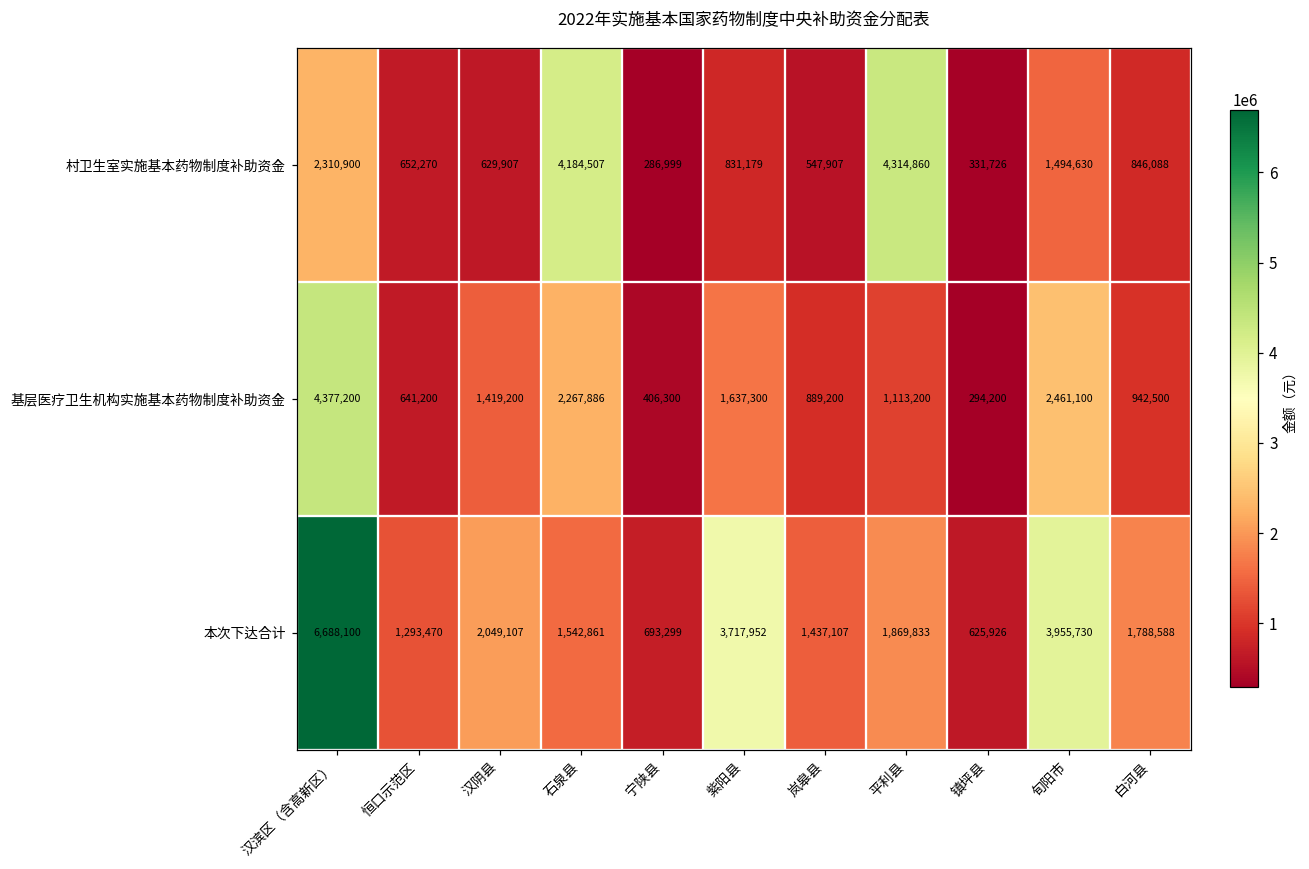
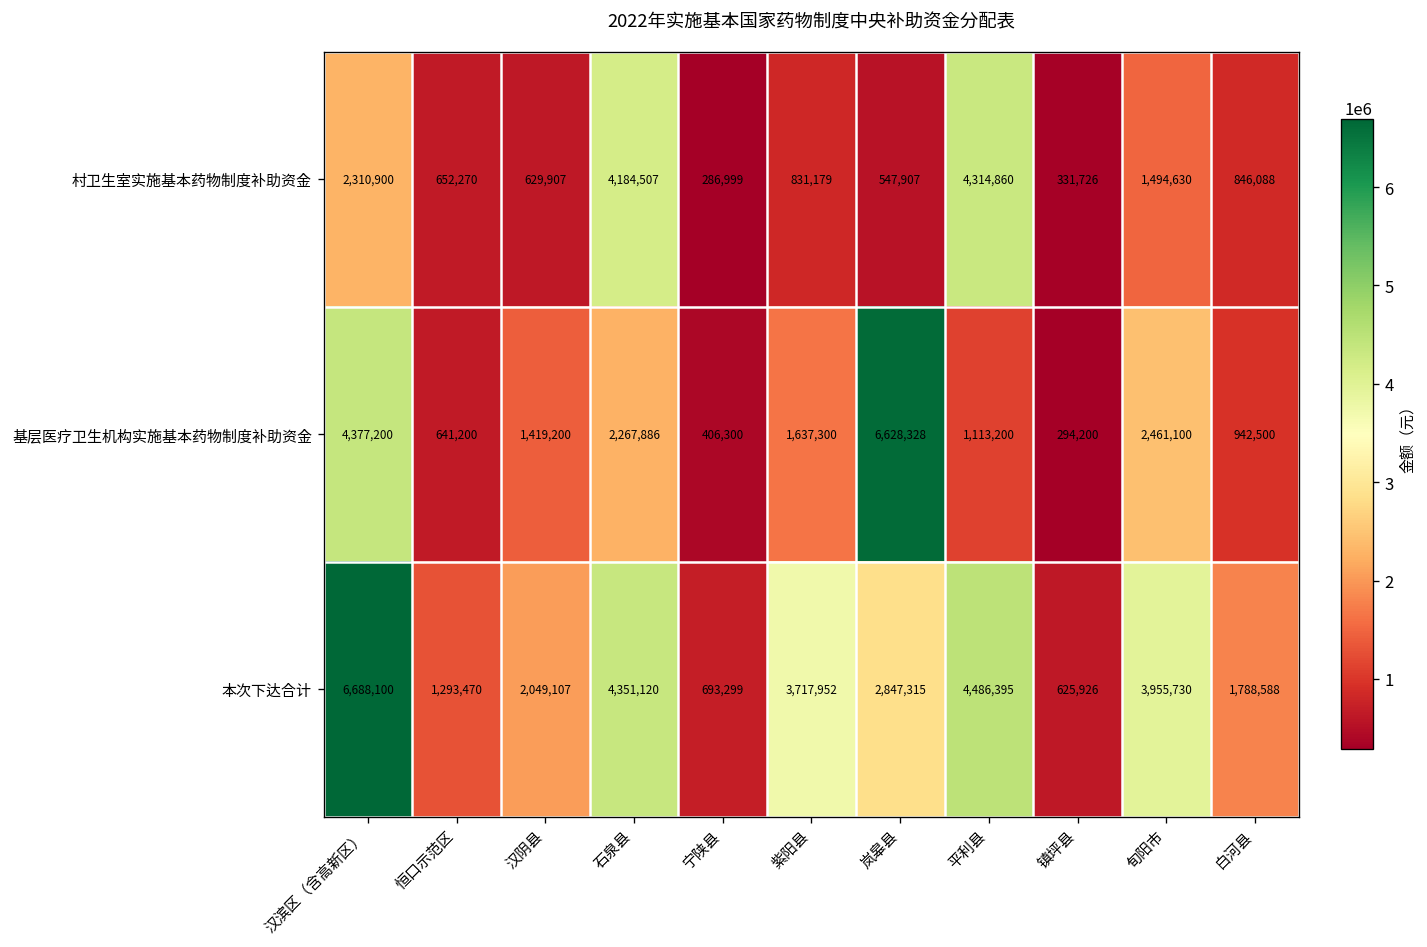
基层医疗卫生机构实施基本药物制度补助资金, 岚皋县: 889,200 -> 6,628,328
本次下达合计, 石泉县: 1,542,861 -> 4,351,120
本次下达合计, 岚皋县: 1,437,107 -> 2,847,315
本次下达合计, 平利县: 1,869,833 -> 4,486,395
